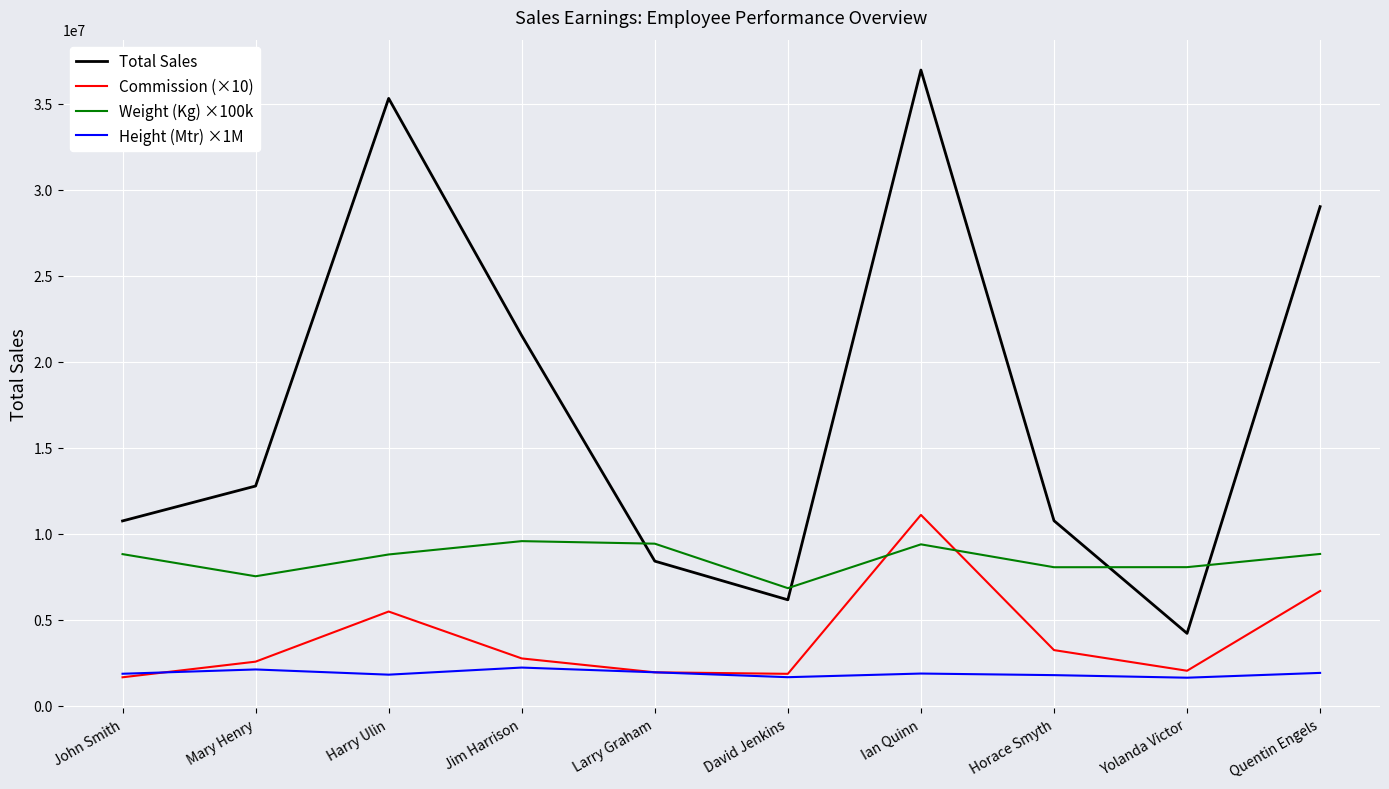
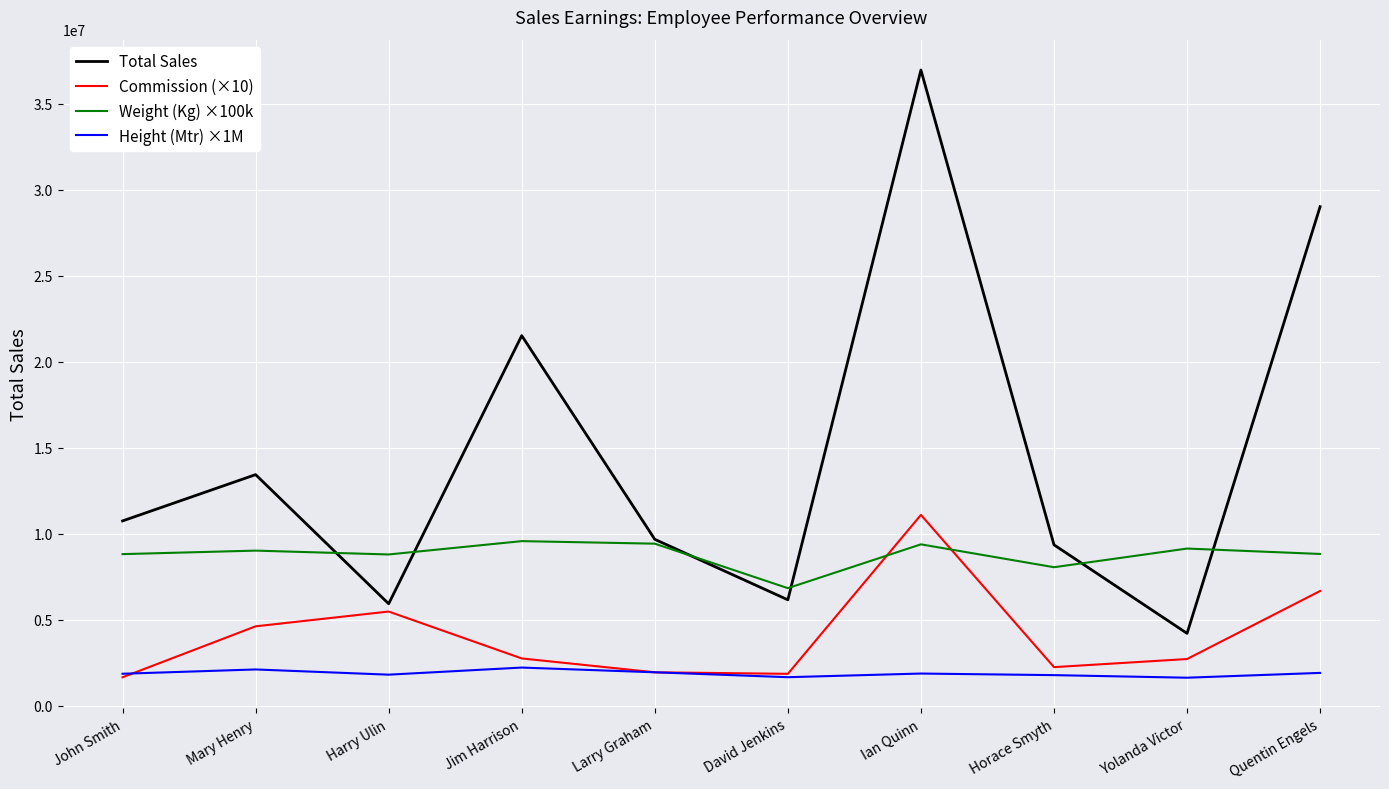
Total Sales, Mary Henry: 12800000 -> 13400000
Commission (×10), Mary Henry: 2600000 -> 4600000
Weight (Kg) ×100k, Mary Henry: 7500000 -> 9000000
Total Sales, Harry Ulin: 35300000 -> 5900000
Total Sales, Larry Graham: 8400000 -> 9700000
Total Sales, Horace Smyth: 10800000 -> 9400000
Commission (×10), Horace Smyth: 3200000 -> 2200000
Commission (×10), Yolanda Victor: 2000000 -> 2700000
Weight (Kg) ×100k, Yolanda Victor: 8100000 -> 9100000
